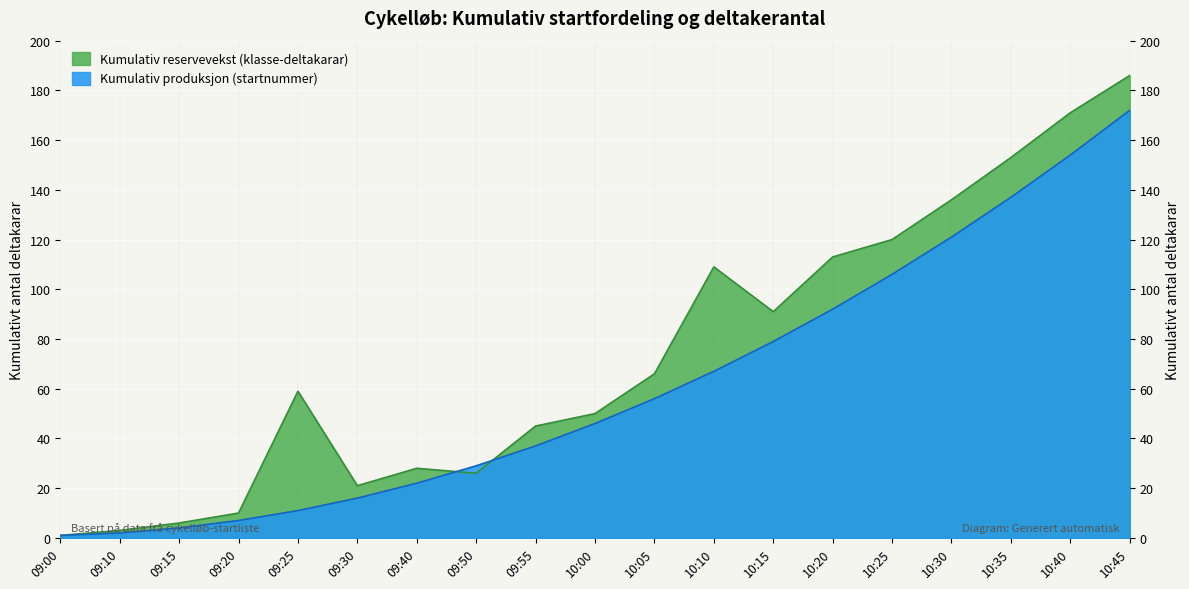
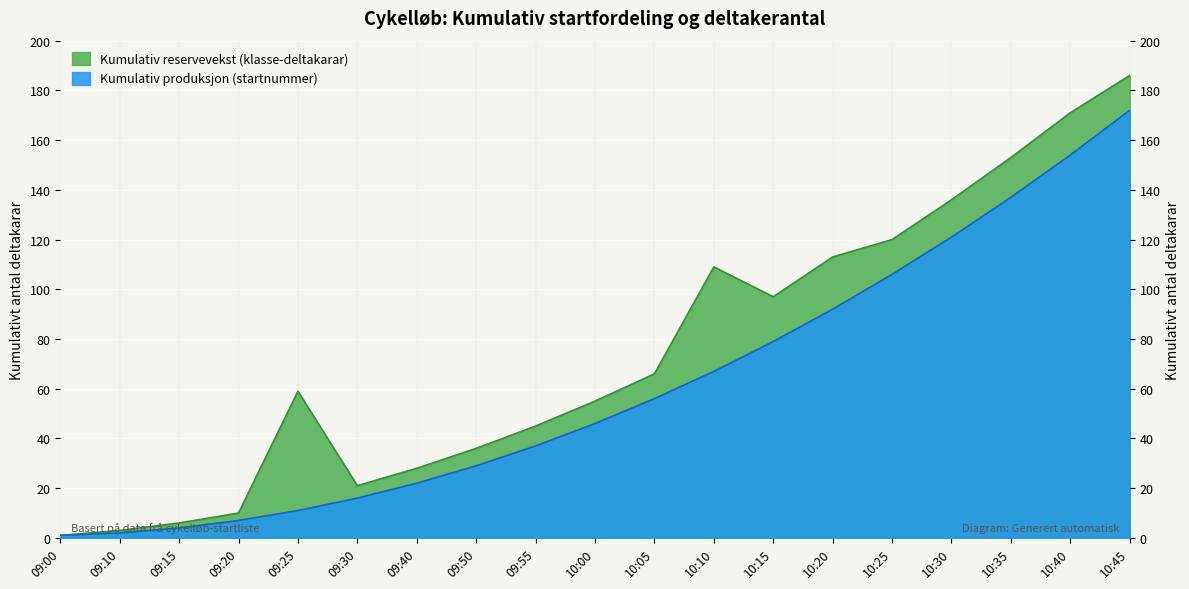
Kumulativ reservevekst (klasse-deltakarar), 09:50: 26 -> 36
Kumulativ reservevekst (klasse-deltakarar), 10:00: 50 -> 55
Kumulativ reservevekst (klasse-deltakarar), 10:15: 91 -> 97
